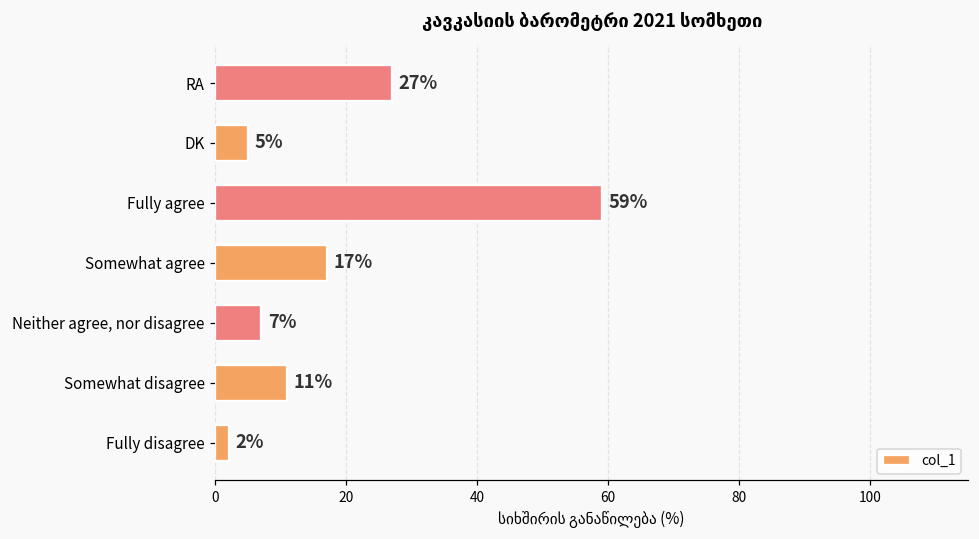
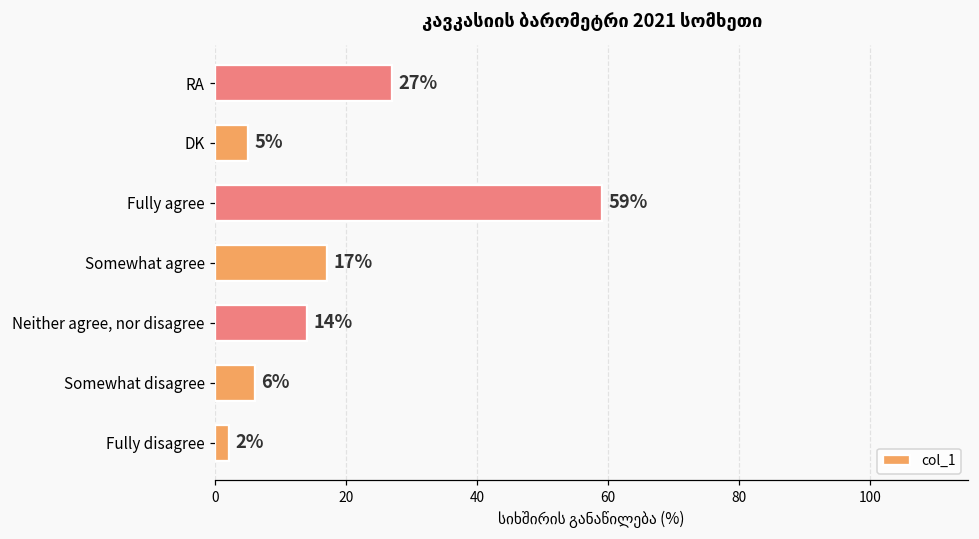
Neither agree, nor disagree: 7% -> 14%
Somewhat disagree: 11% -> 6%
